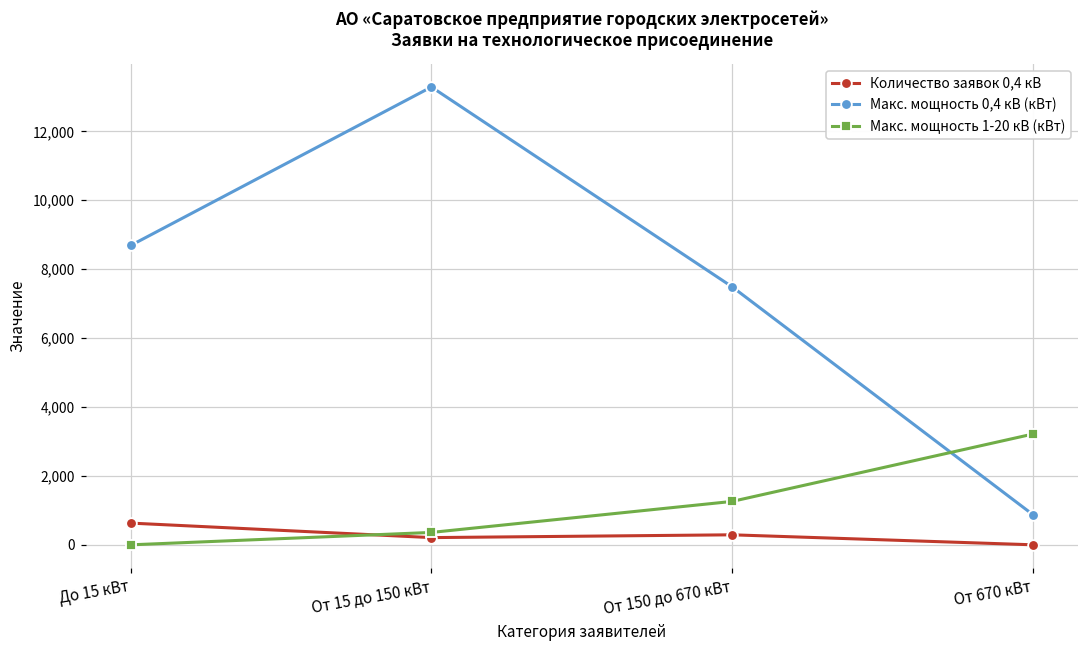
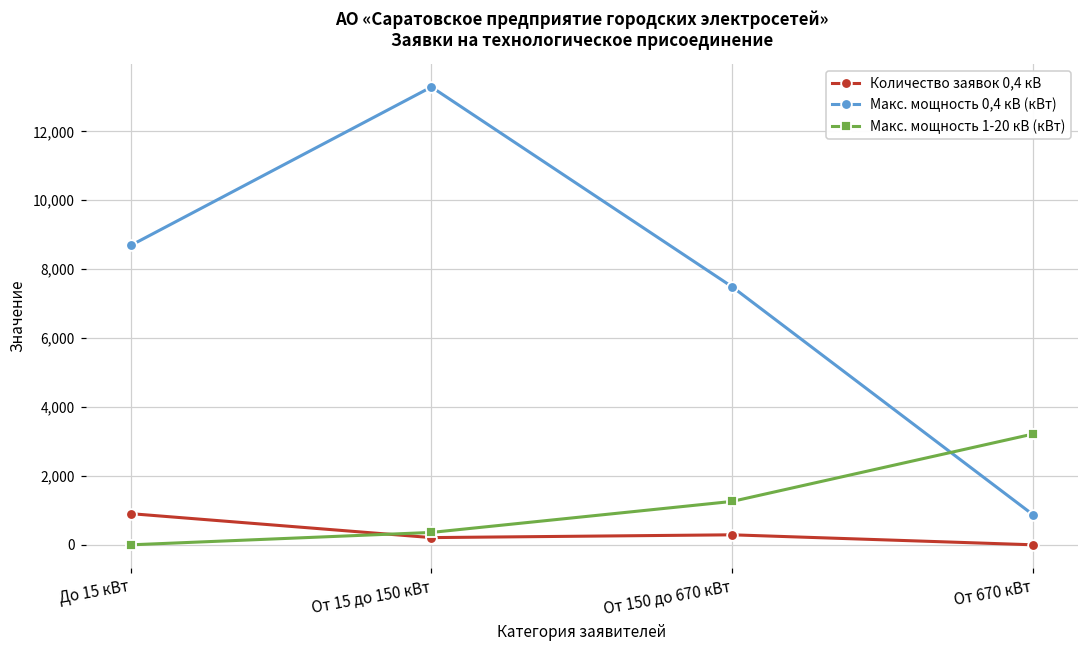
Количество заявок 0,4 кВ, До 15 кВт: 600 -> 900
